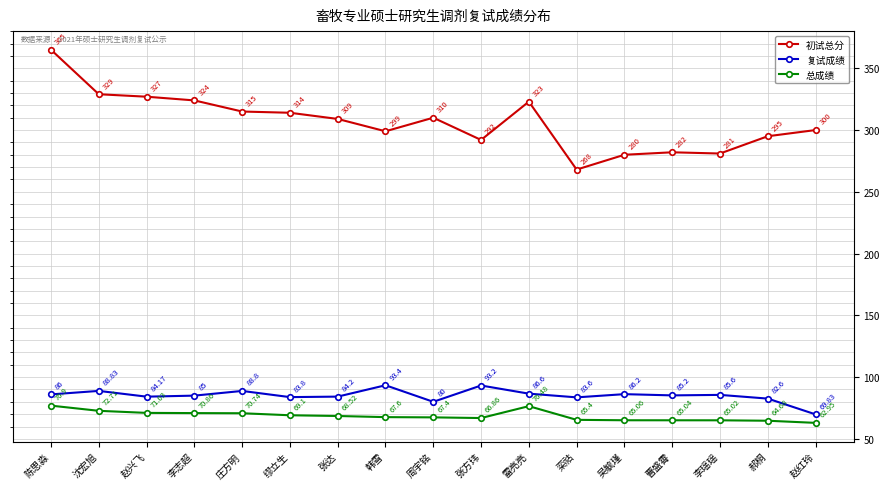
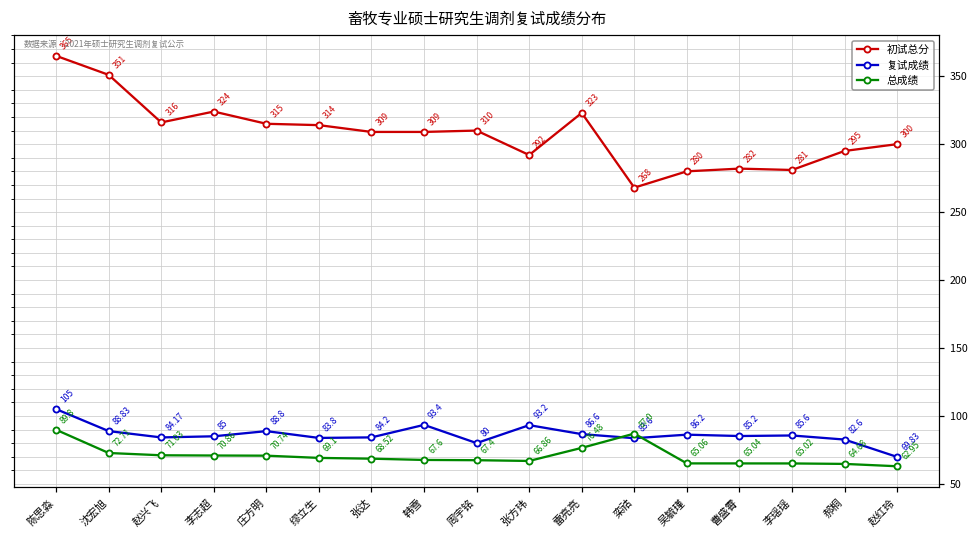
复试成绩, 陈思淼: 86 -> 105
总成绩, 陈思淼: 76.9 -> 89.8
初试总分, 沈宏旭: 329 -> 351
初试总分, 赵兴飞: 327 -> 316
初试总分, 韩雪: 299 -> 309
总成绩, 栾祜: 65.4 -> 87.0
